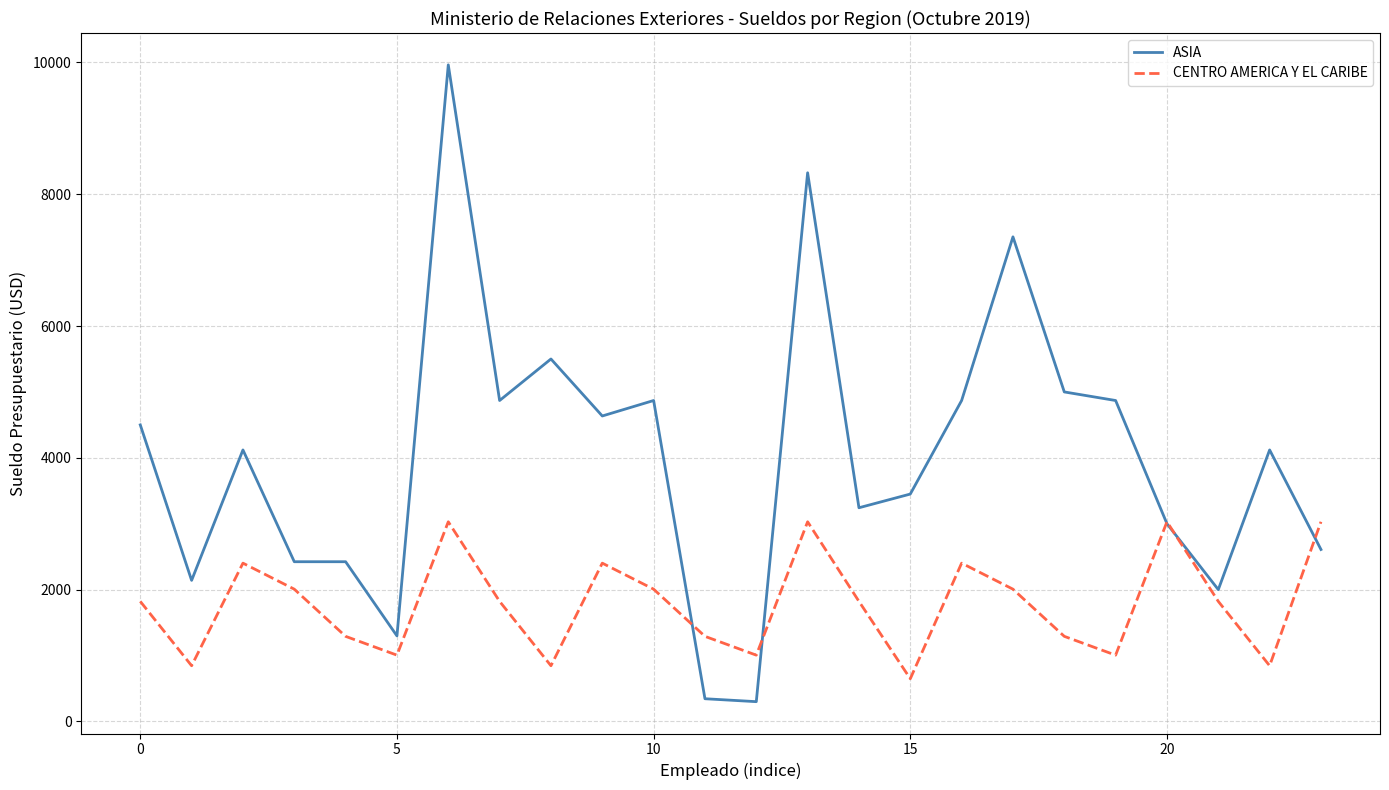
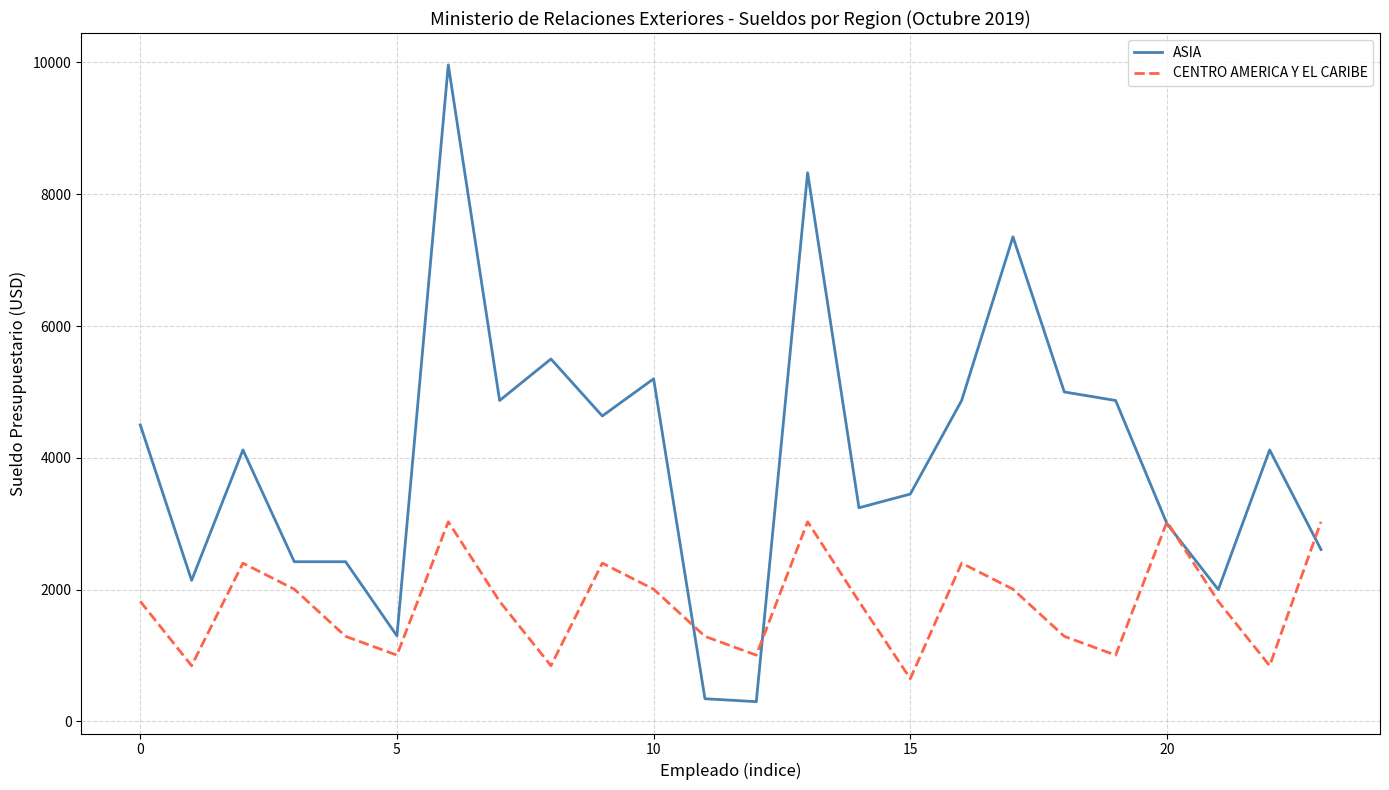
ASIA, 10: 4900 -> 5200
